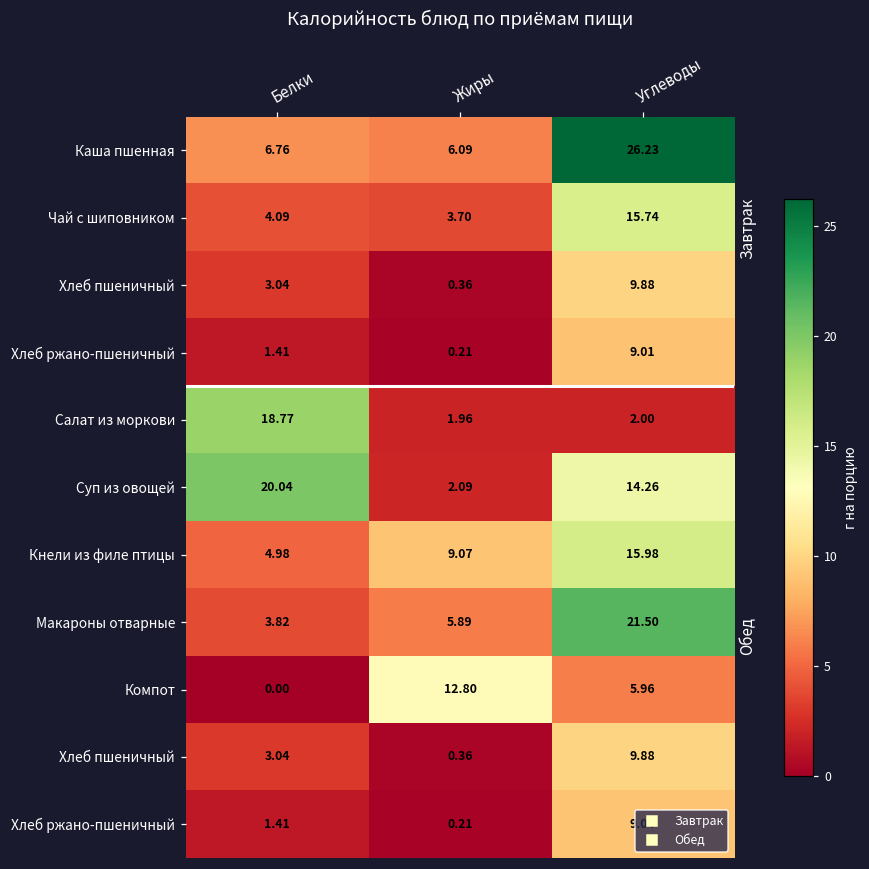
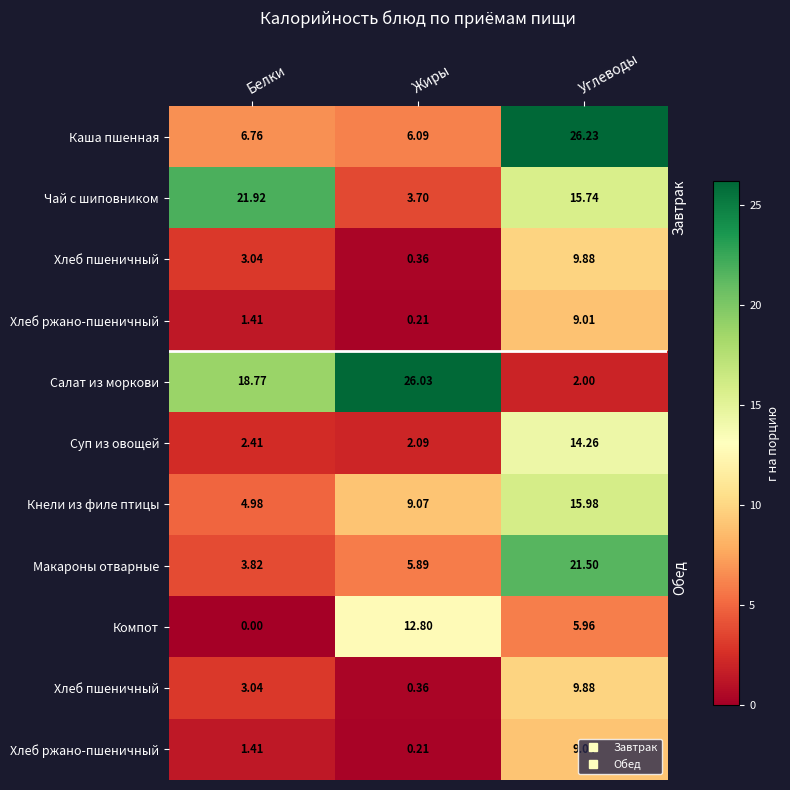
Чай с шиповником, Белки: 4.09 -> 21.92
Салат из моркови, Жиры: 1.96 -> 26.03
Суп из овощей, Белки: 20.04 -> 2.41
